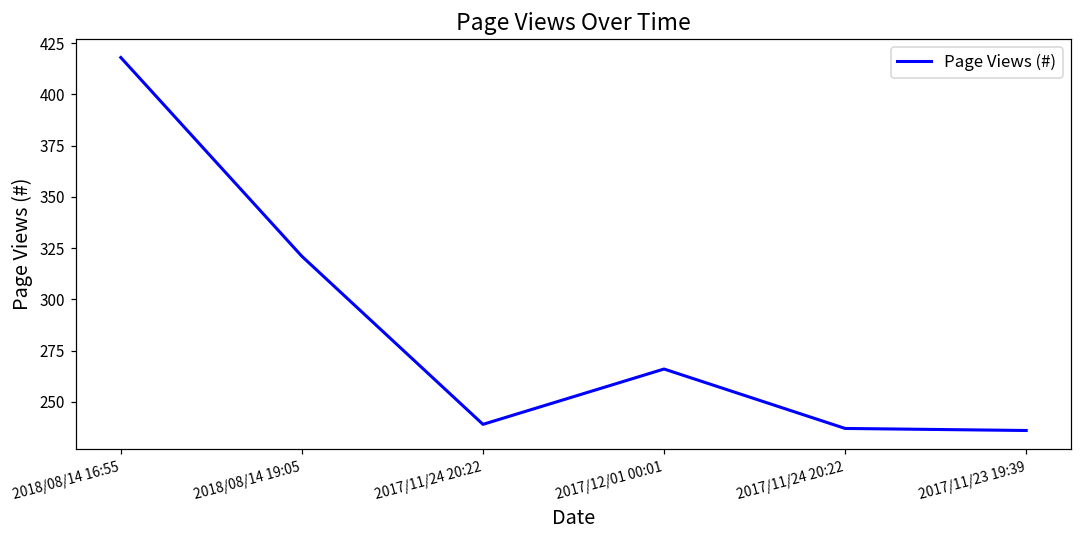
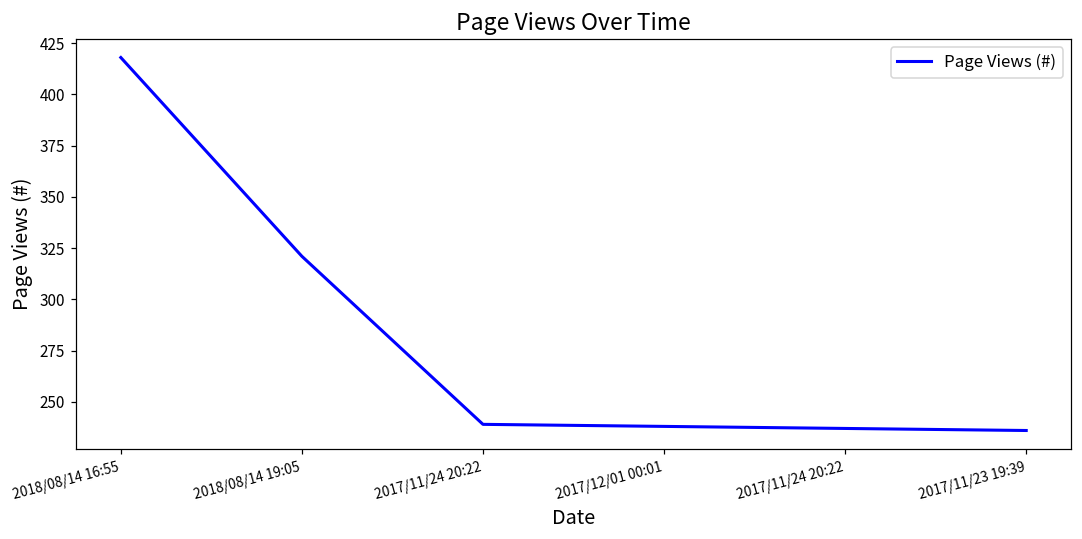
2017/12/01 00:01: 266 -> 238
